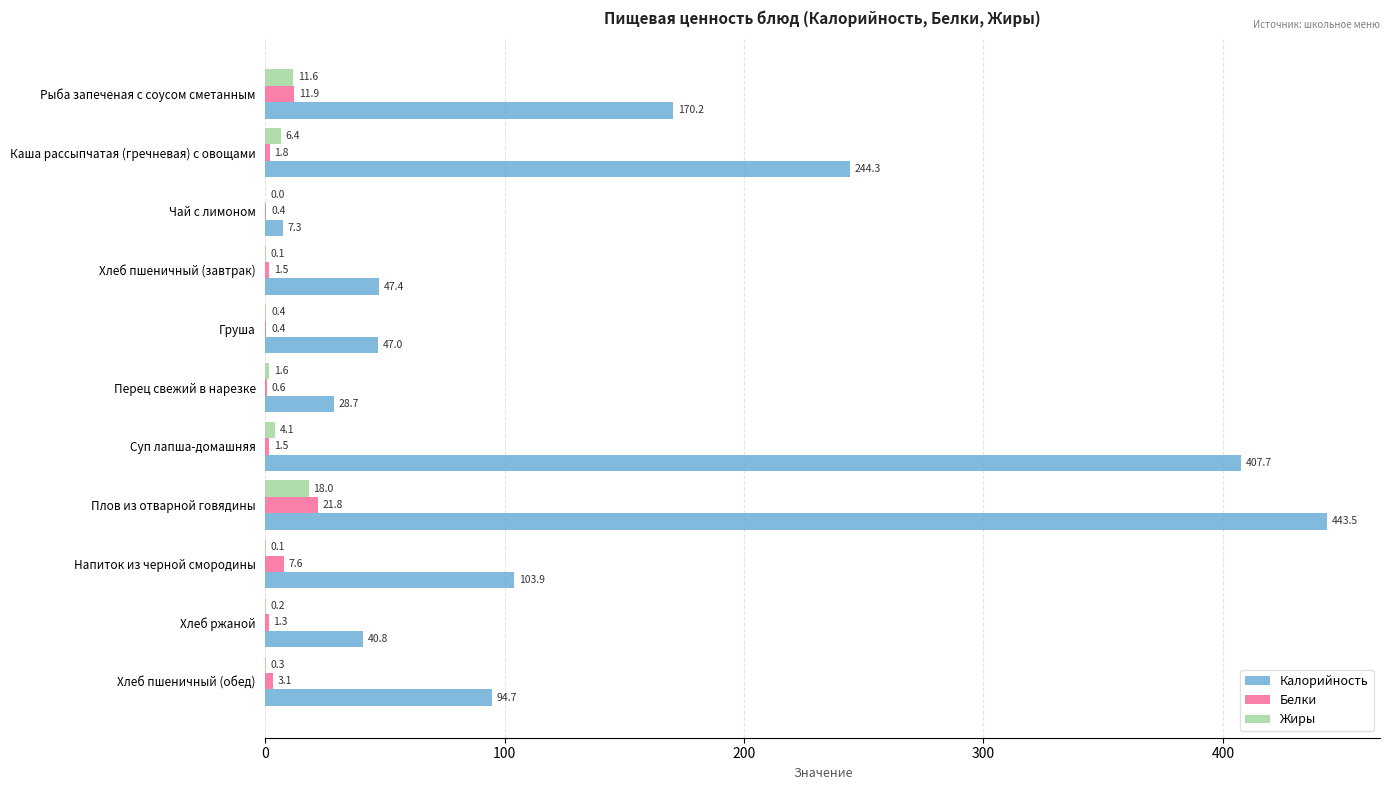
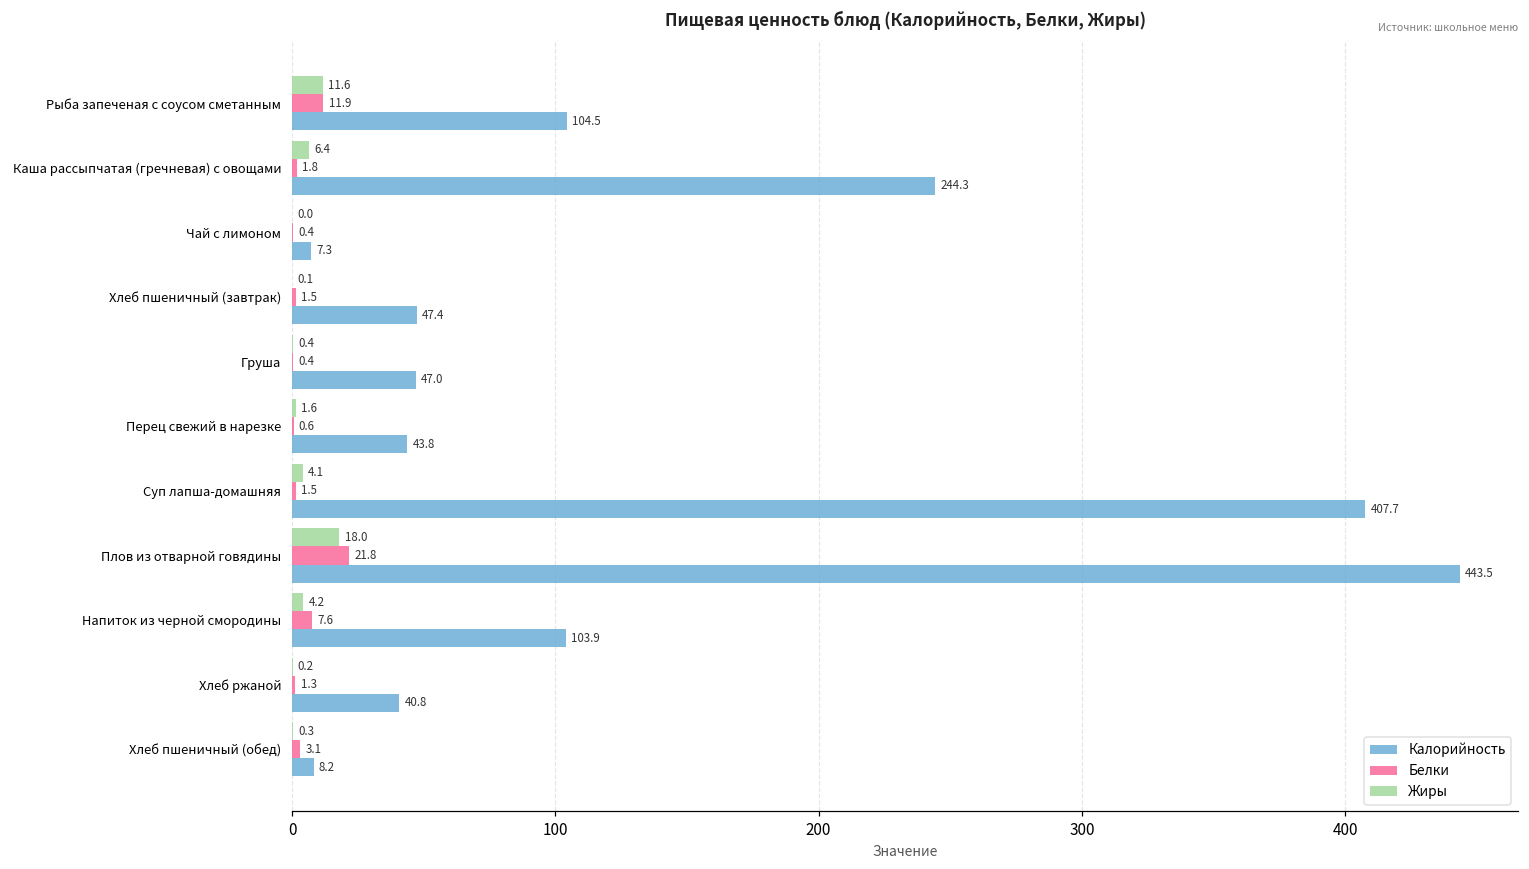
Калорийность, Рыба запеченая с соусом сметанным: 170.2 -> 104.5
Калорийность, Перец свежий в нарезке: 28.7 -> 43.8
Жиры, Напиток из черной смородины: 0.1 -> 4.2
Калорийность, Хлеб пшеничный (обед): 94.7 -> 8.2
